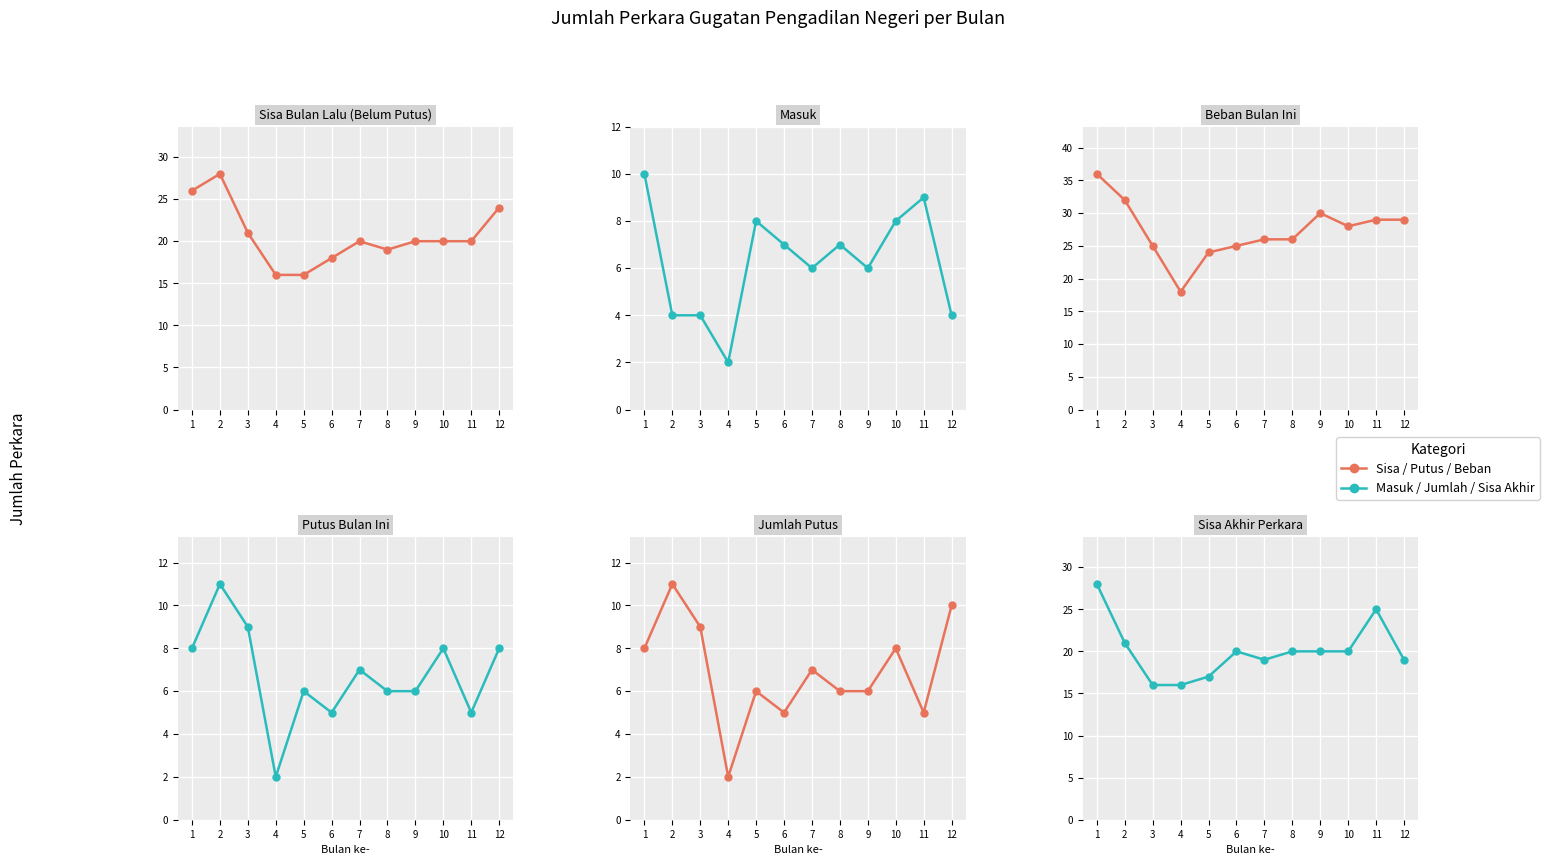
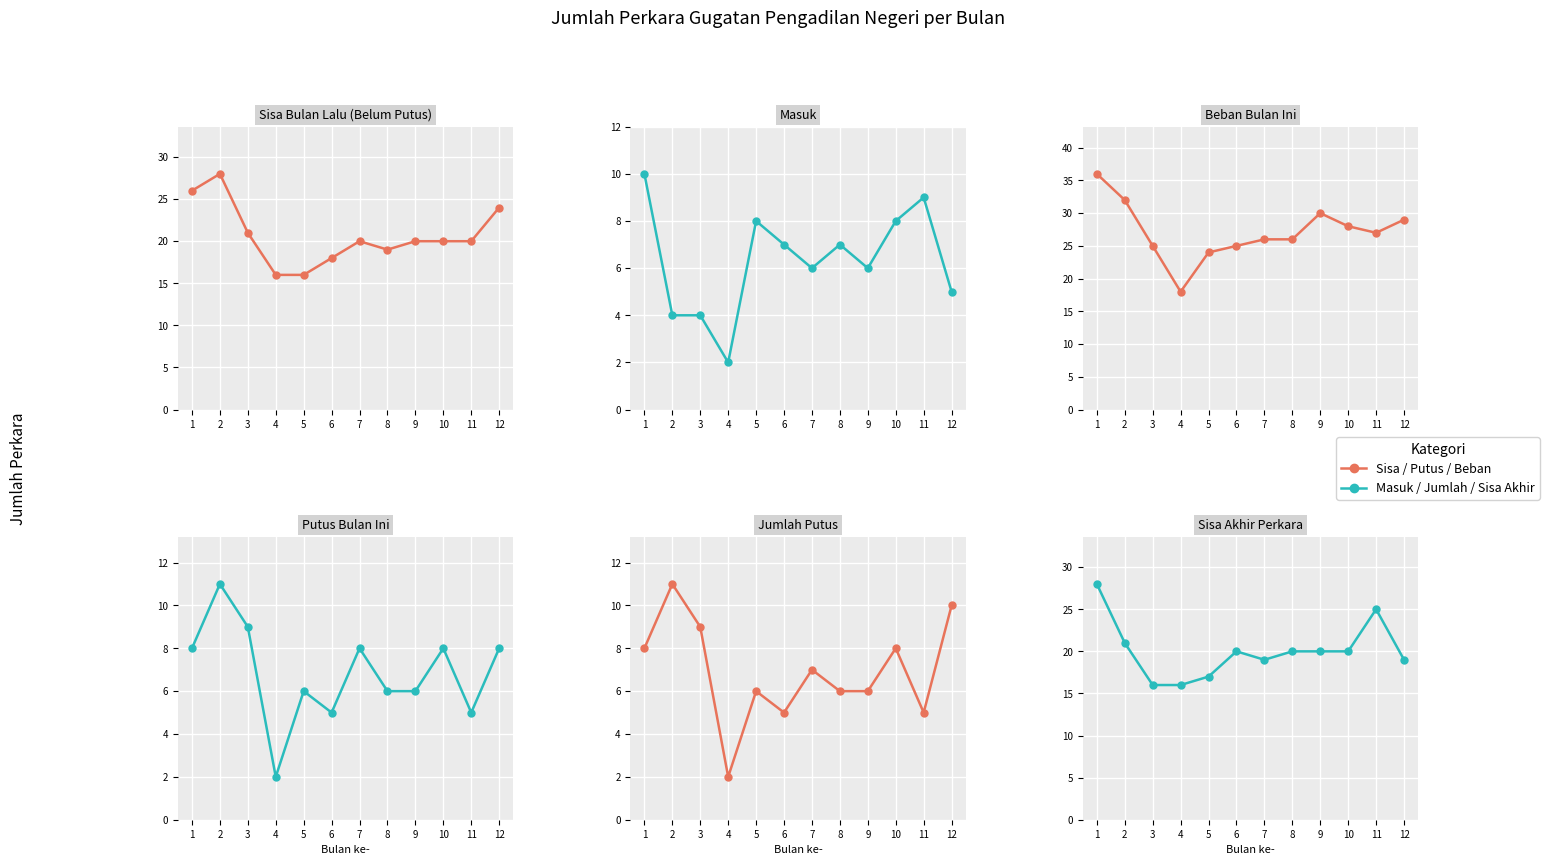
Masuk, 12: 4 -> 5
Beban Bulan Ini, 11: 29 -> 27
Putus Bulan Ini, 7: 7 -> 8
